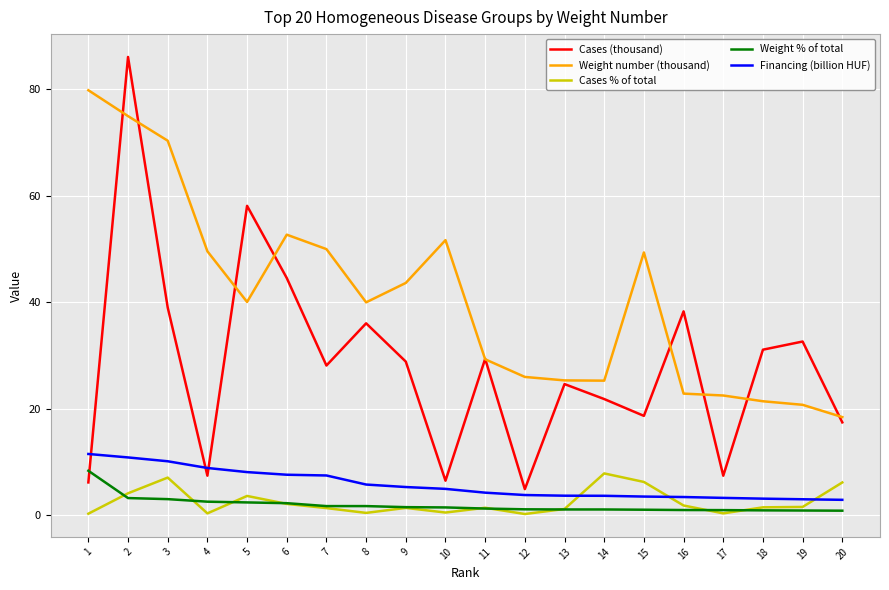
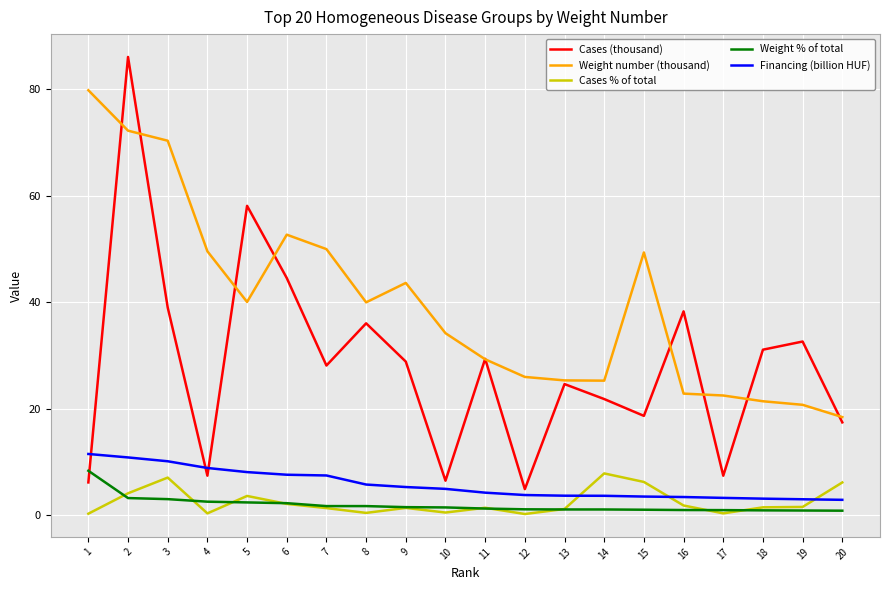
Weight number (thousand), 2: 75 -> 72
Weight number (thousand), 10: 52 -> 34
